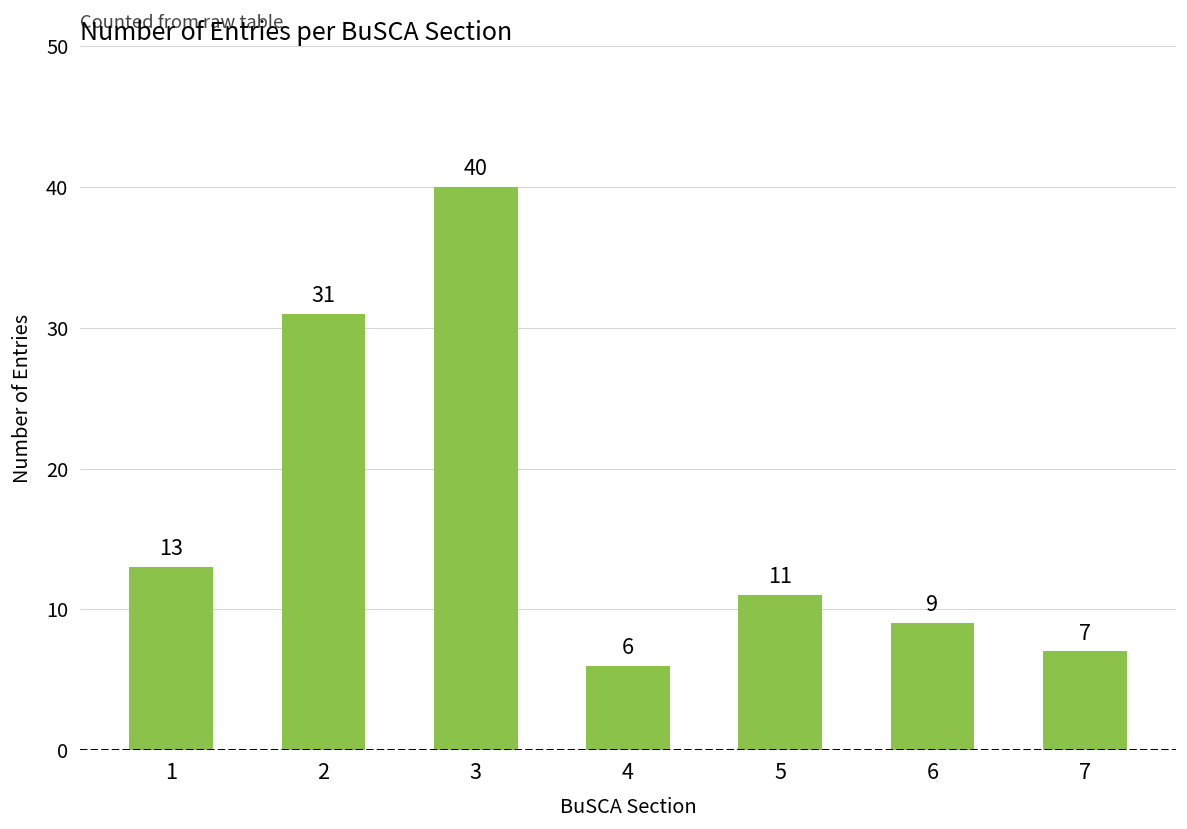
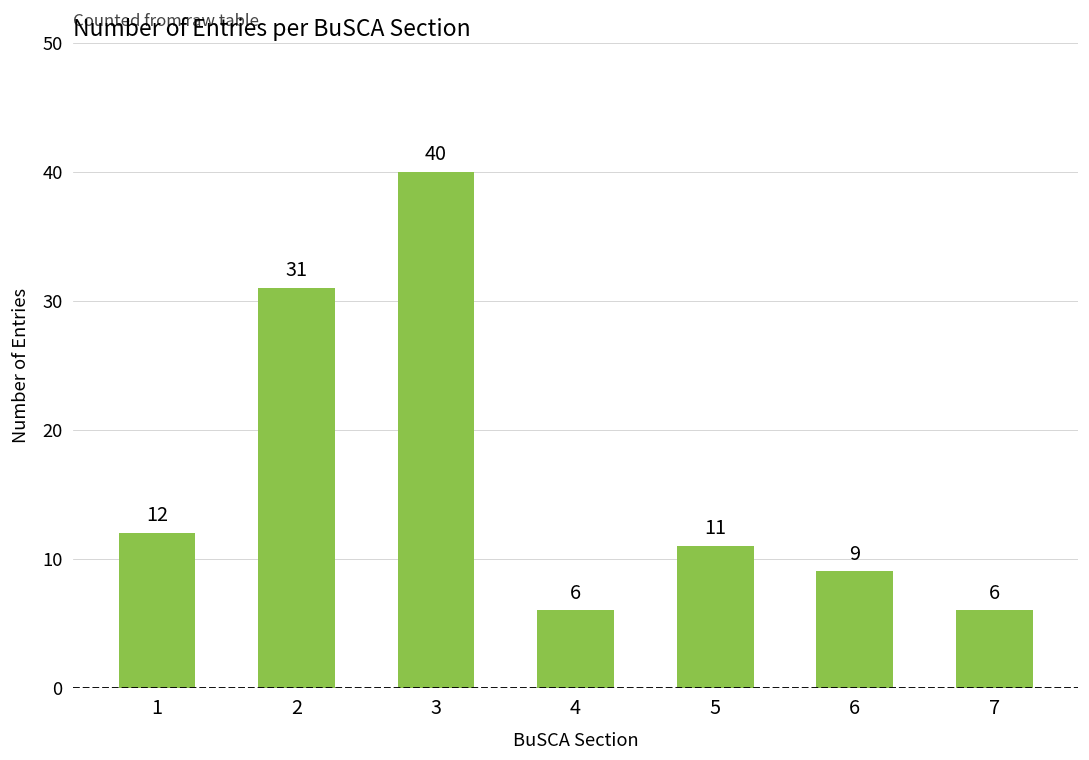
1: 13 -> 12
7: 7 -> 6
